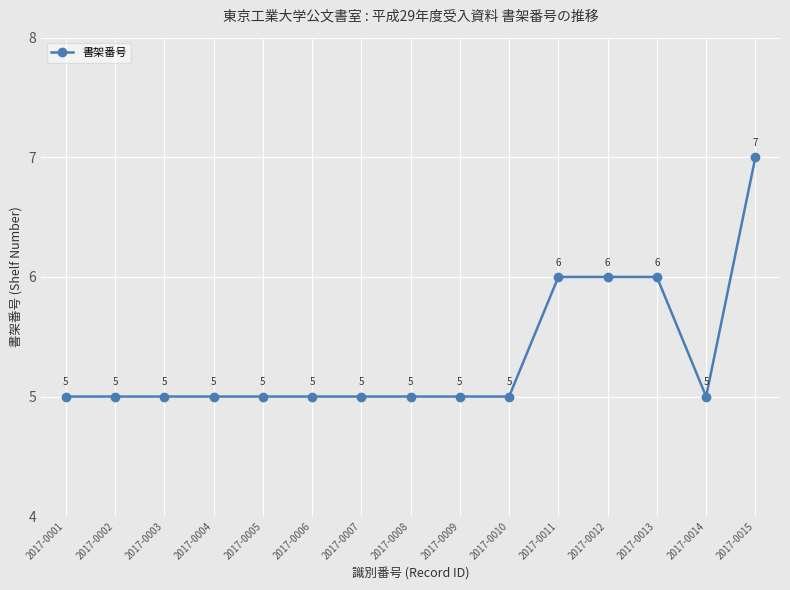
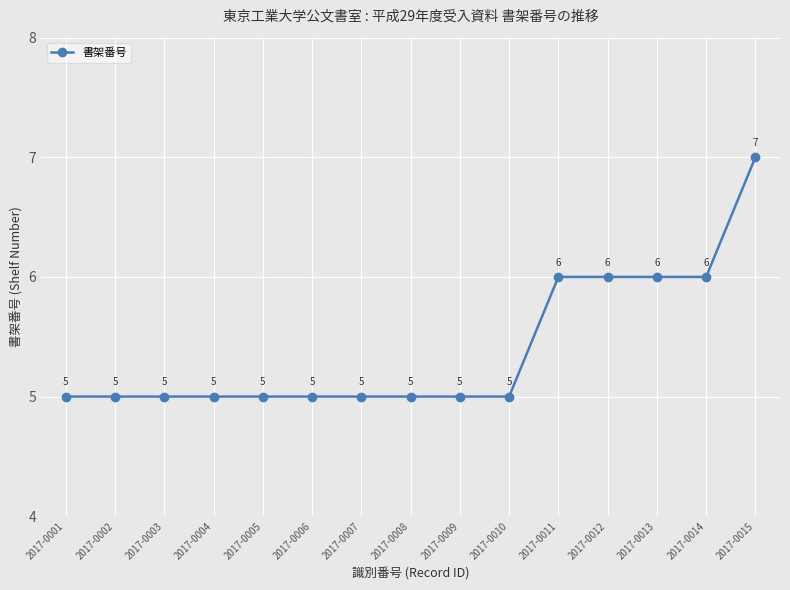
2017-0014: 5 -> 6
